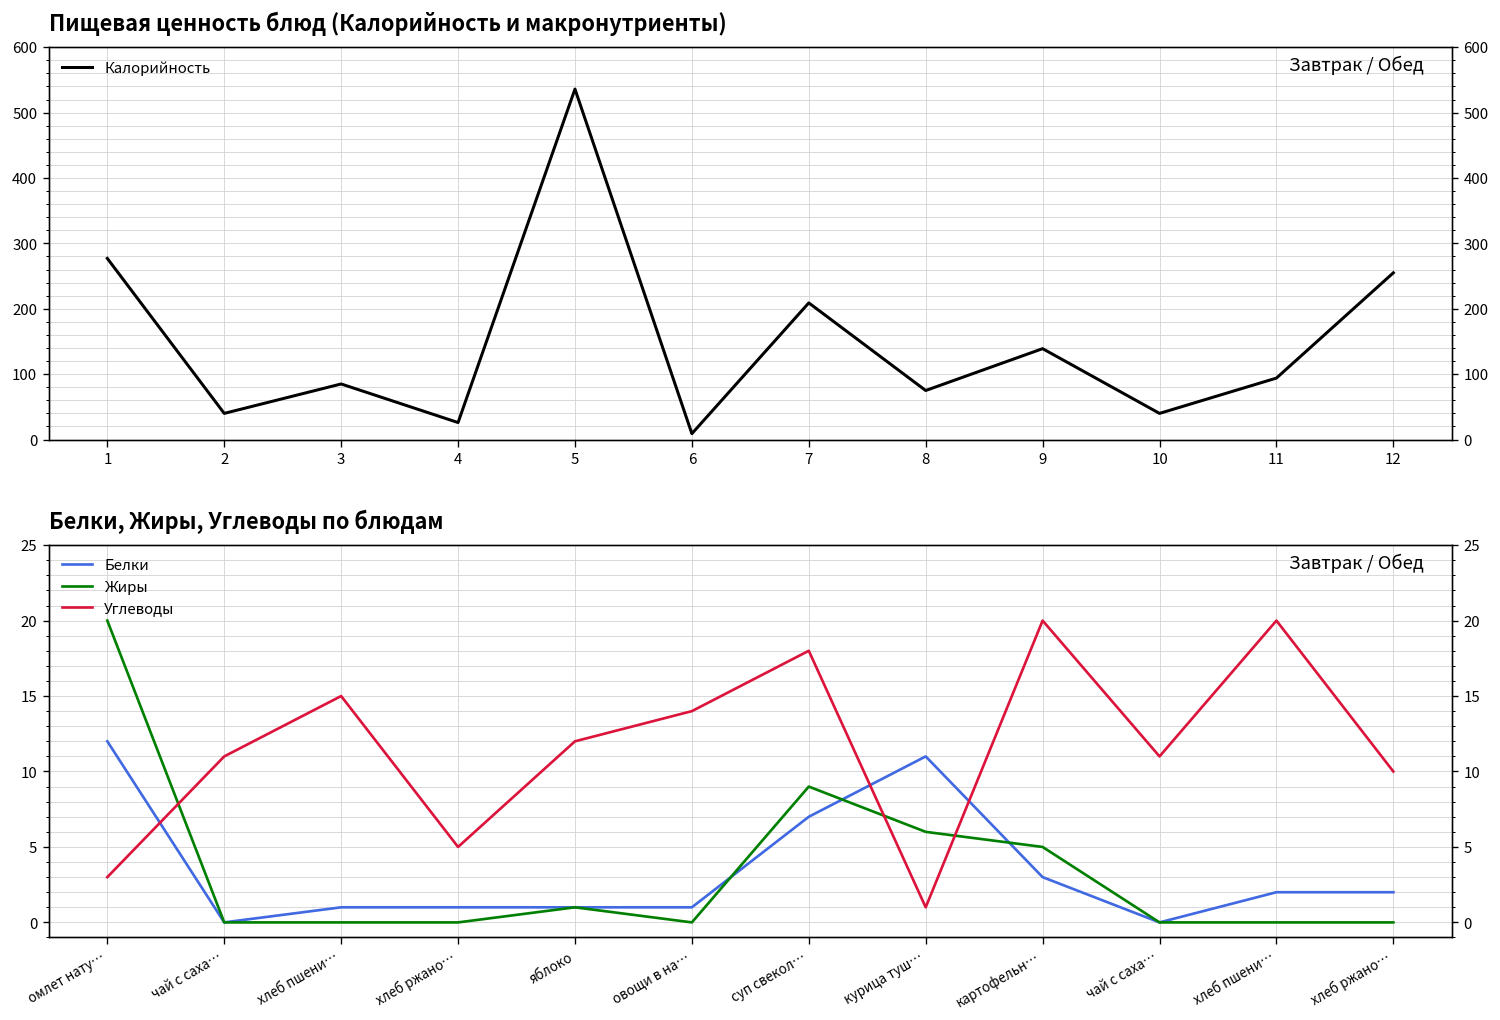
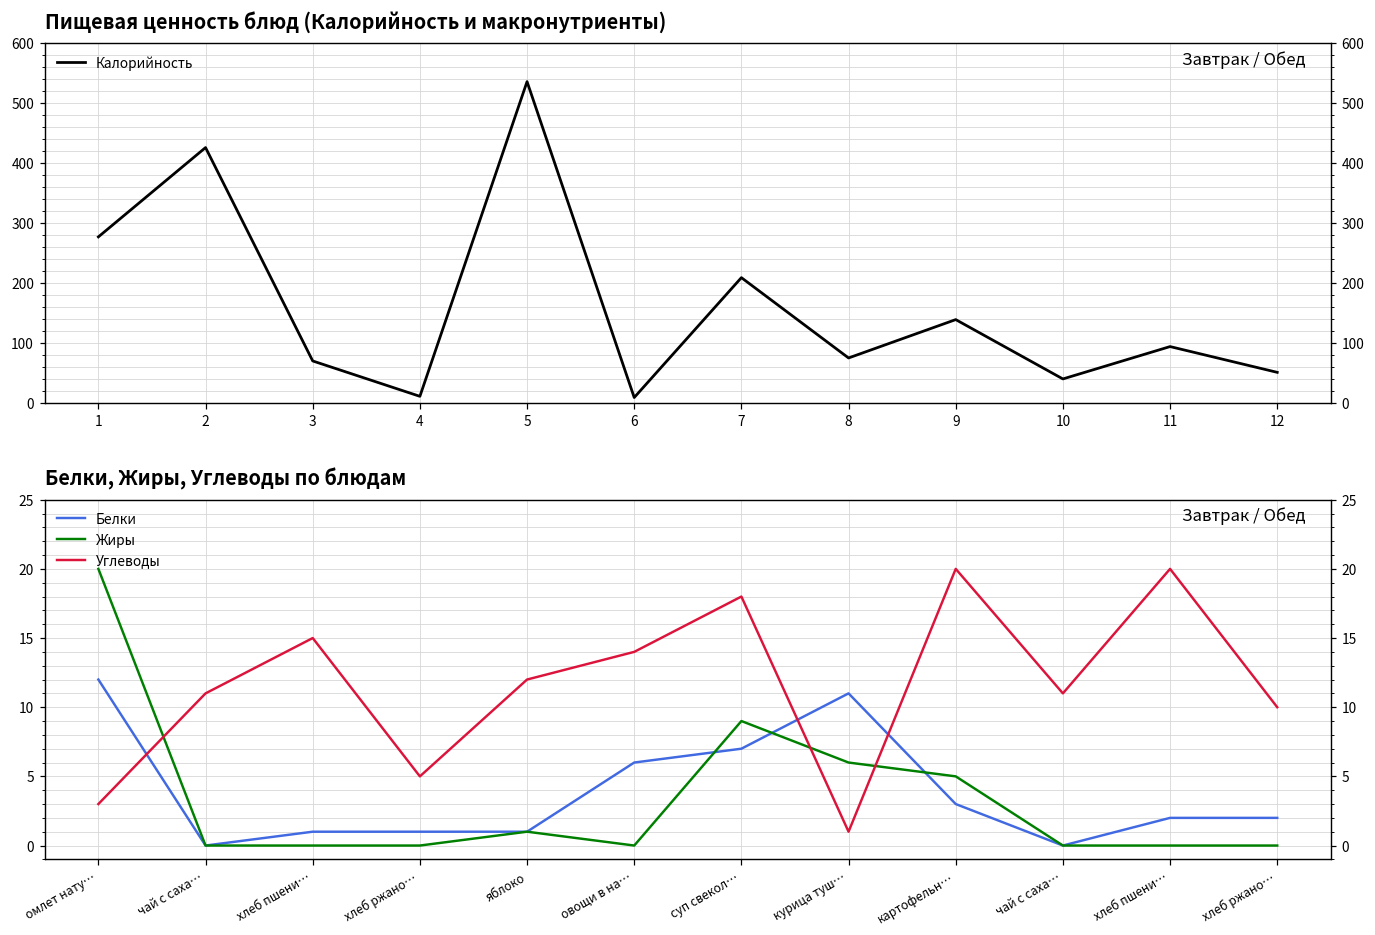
Пищевая ценность блюд (Калорийность и макронутриенты), 2: 40 -> 430
Пищевая ценность блюд (Калорийность и макронутриенты), 3: 90 -> 70
Пищевая ценность блюд (Калорийность и макронутриенты), 4: 30 -> 10
Пищевая ценность блюд (Калорийность и макронутриенты), 12: 260 -> 50
Белки, Жиры, Углеводы по блюдам, Белки, овощи в на…: 1 -> 6
